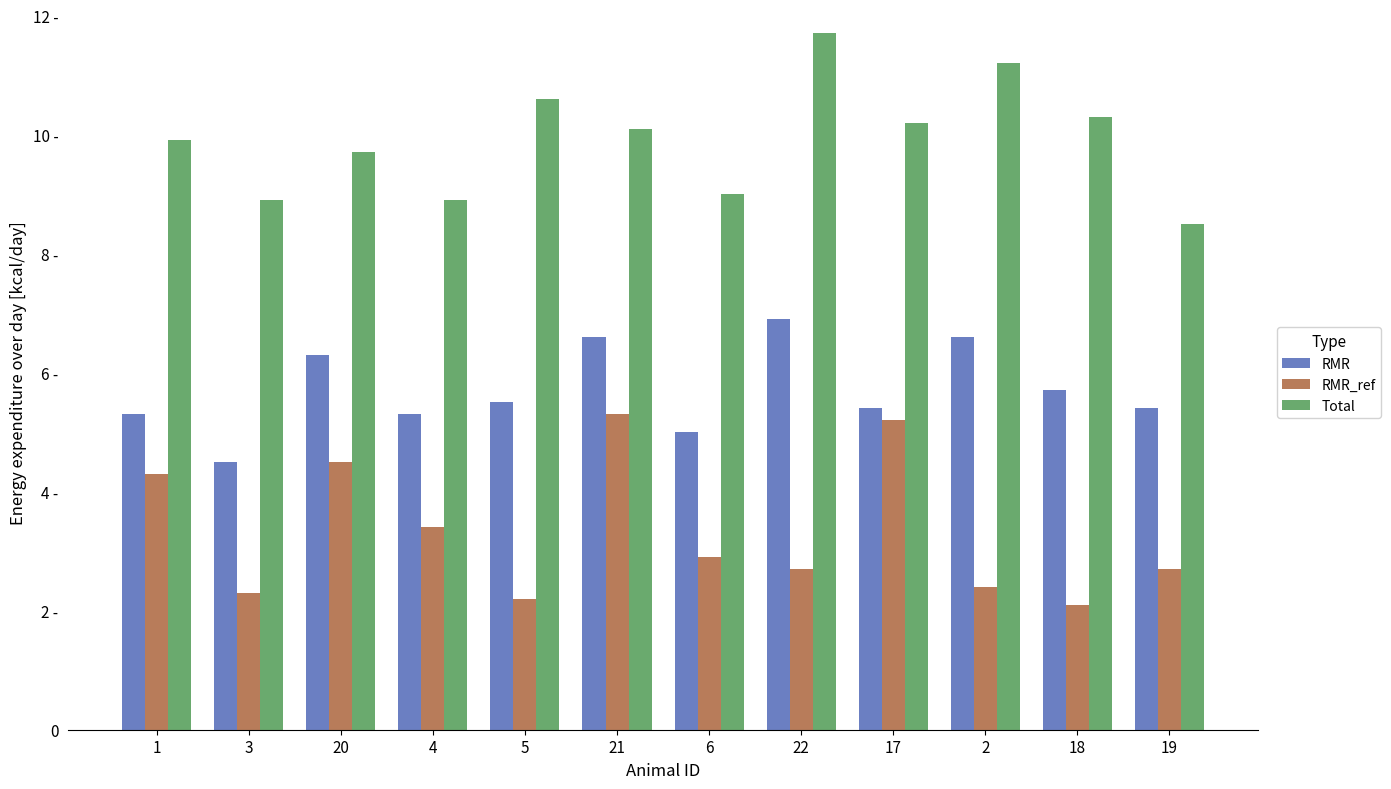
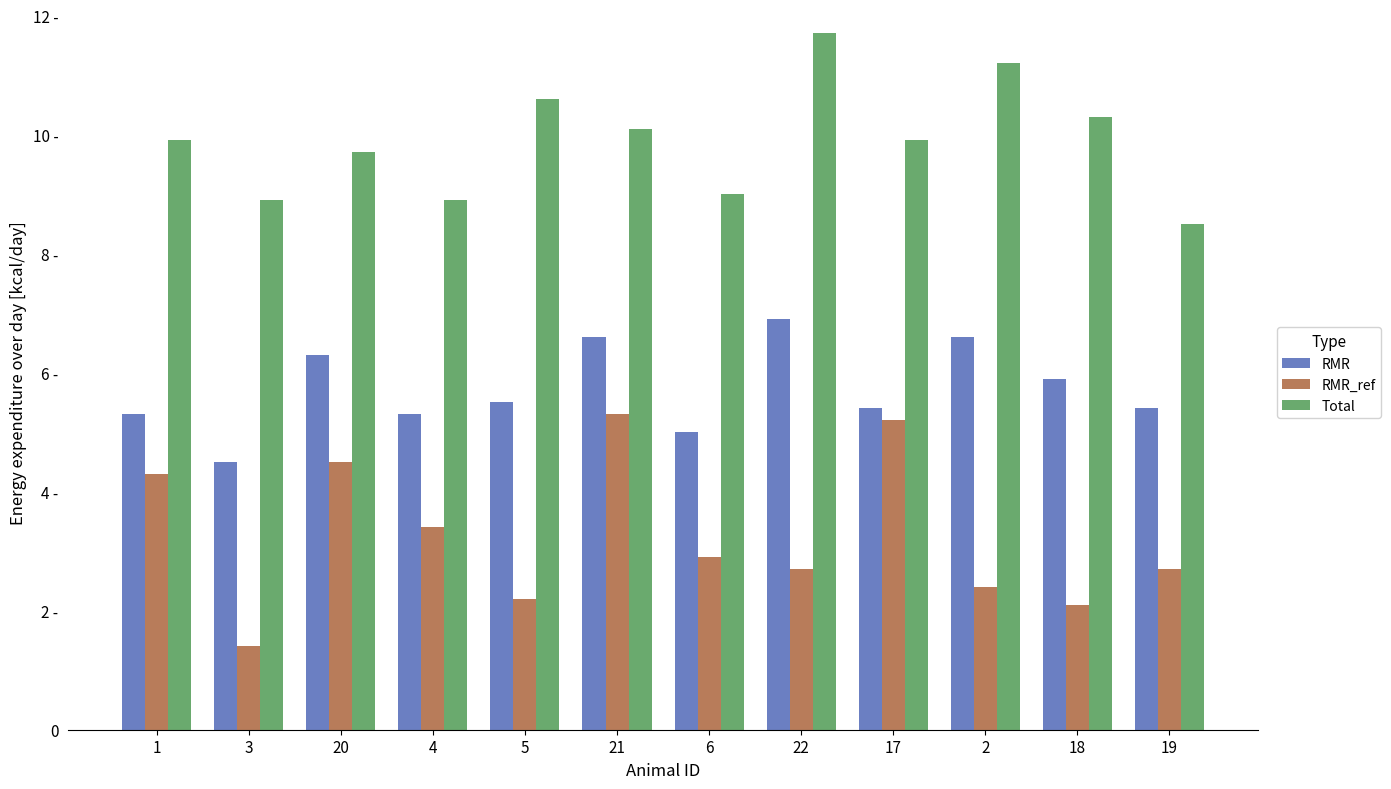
RMR_ref, 3: 2.3 - -> 1.4 -
Total, 17: 10.2 - -> 9.9 -
RMR, 18: 5.7 - -> 5.9 -
